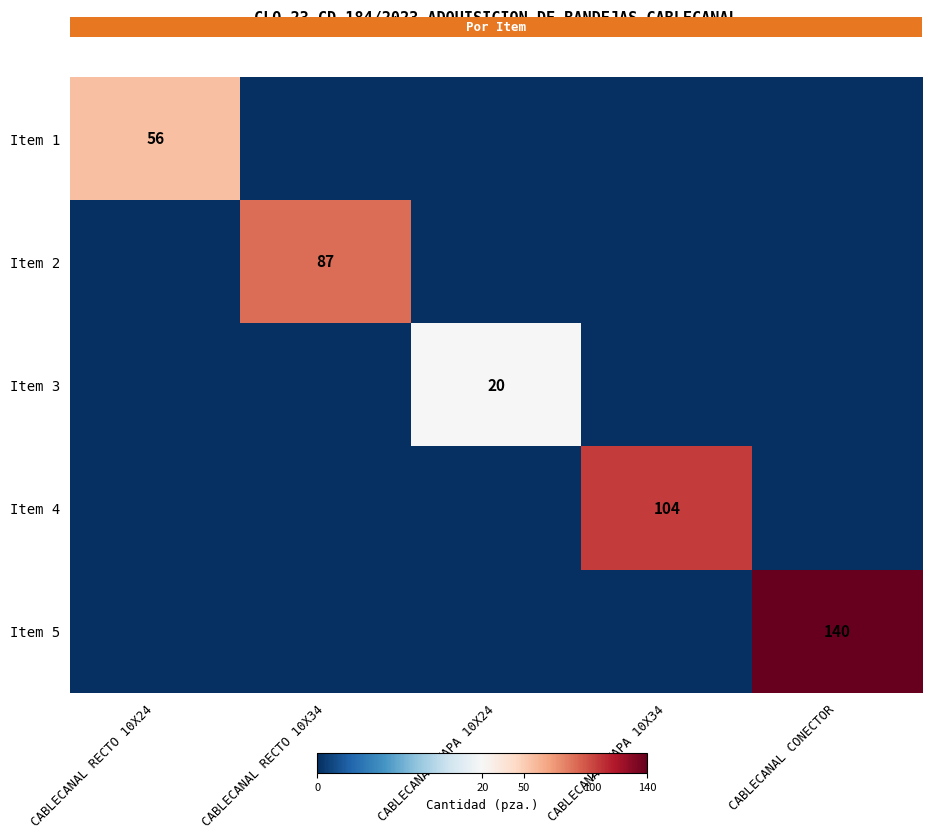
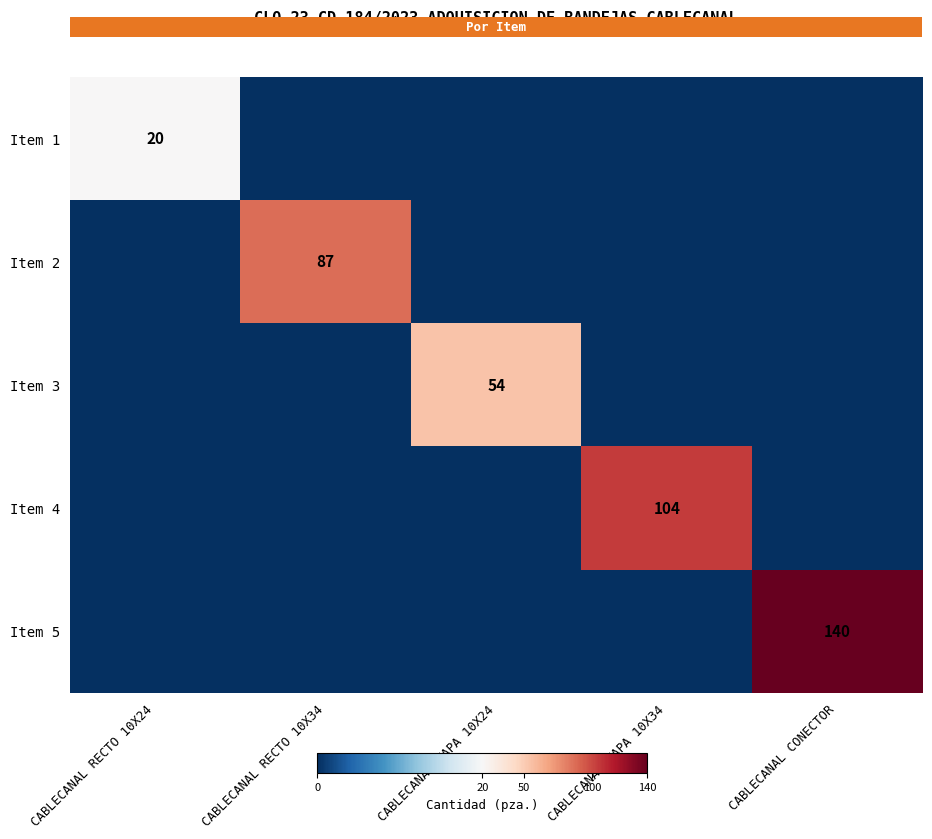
Item 1, CABLECANAL RECTO 10X24: 56 -> 20
Item 3, CABLECANAL TAPA 10X24: 20 -> 54
